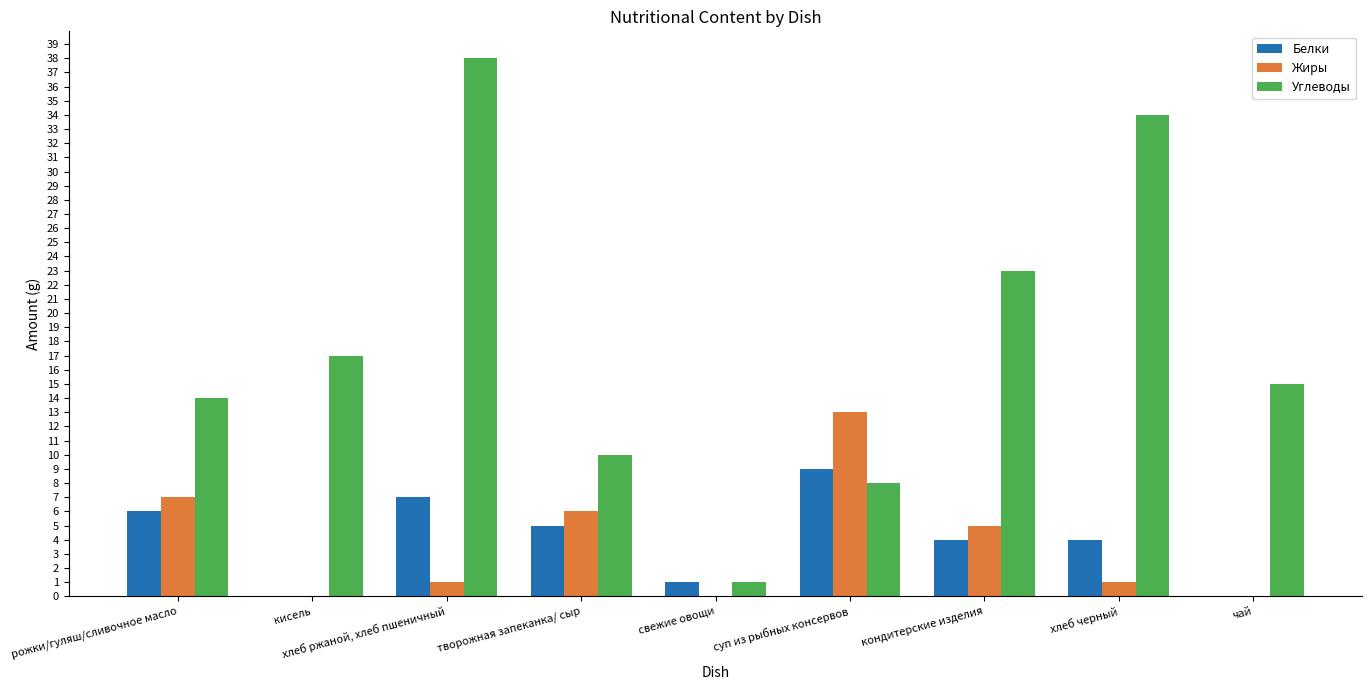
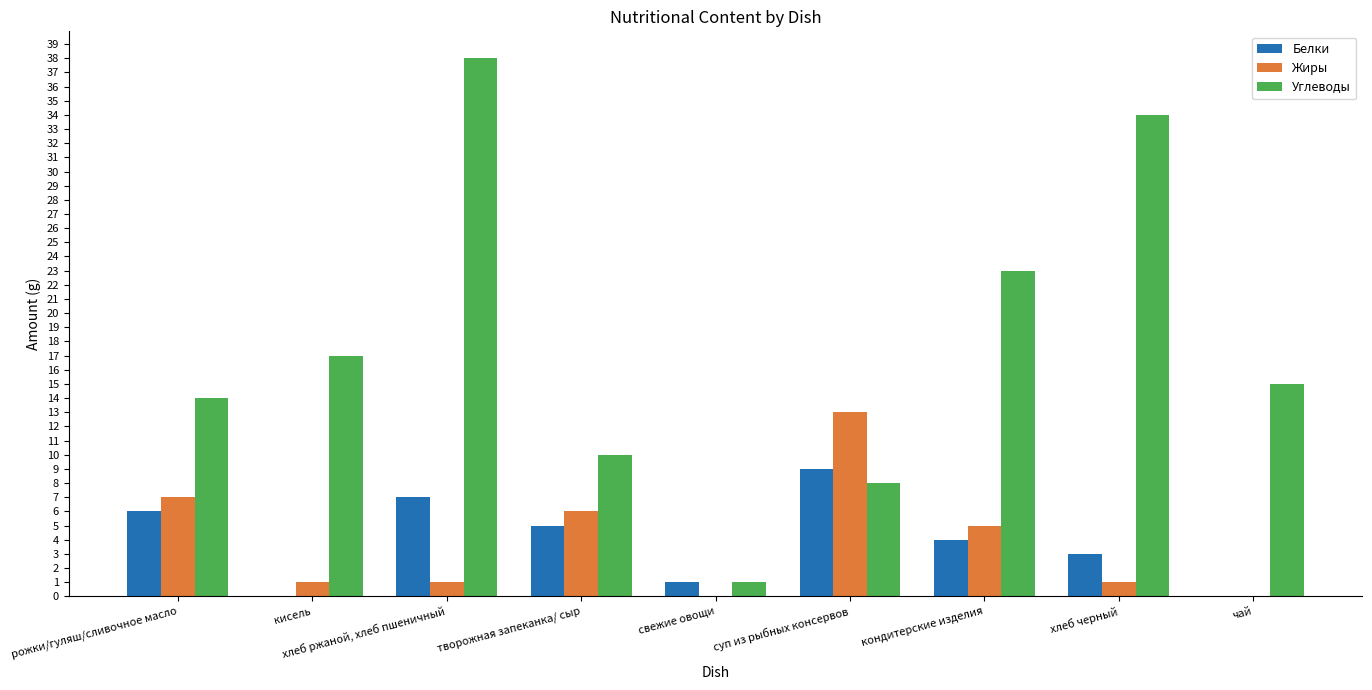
Жиры, кисель: 0 -> 1
Белки, хлеб черный: 4 -> 3
